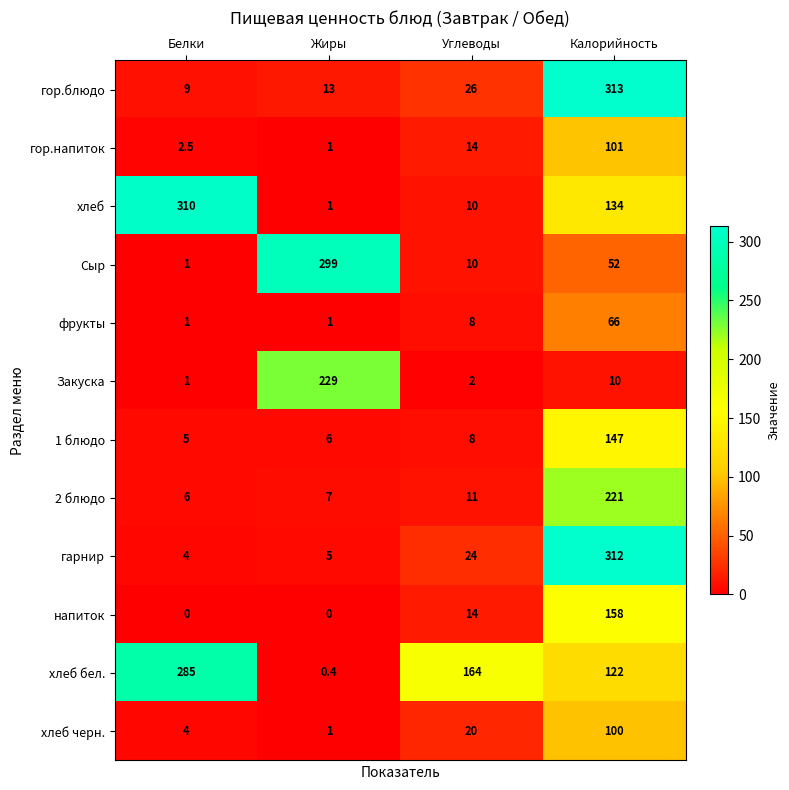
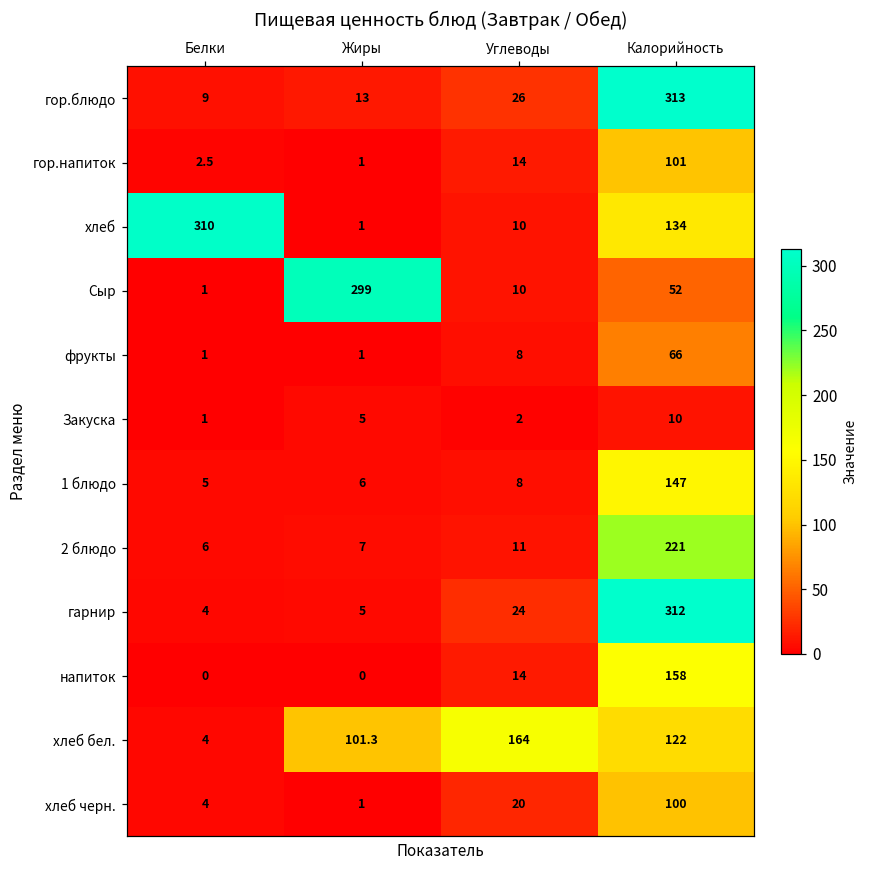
Закуска, Жиры: 229 -> 5
хлеб бел., Белки: 285 -> 4
хлеб бел., Жиры: 0.4 -> 101.3
